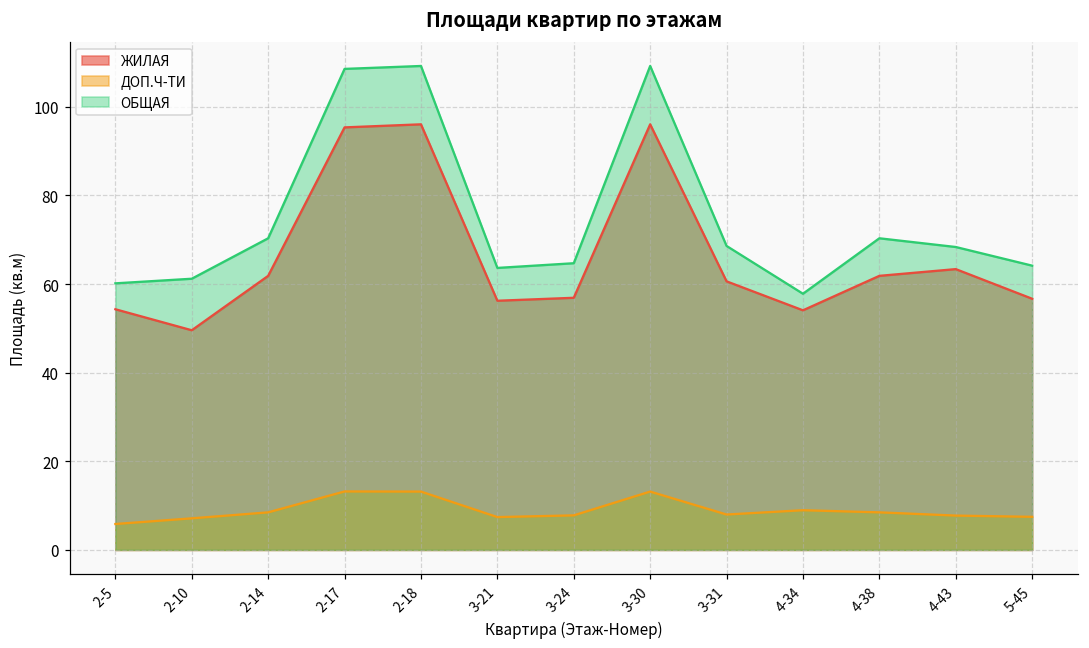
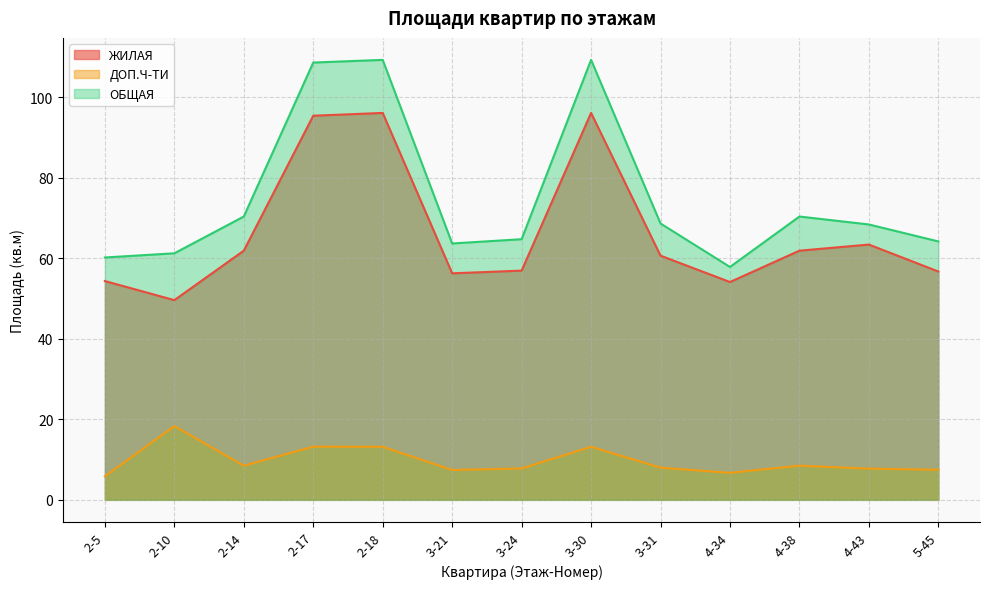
ДОП.Ч-ТИ, 2-10: 7 -> 18
ДОП.Ч-ТИ, 4-34: 9 -> 7
